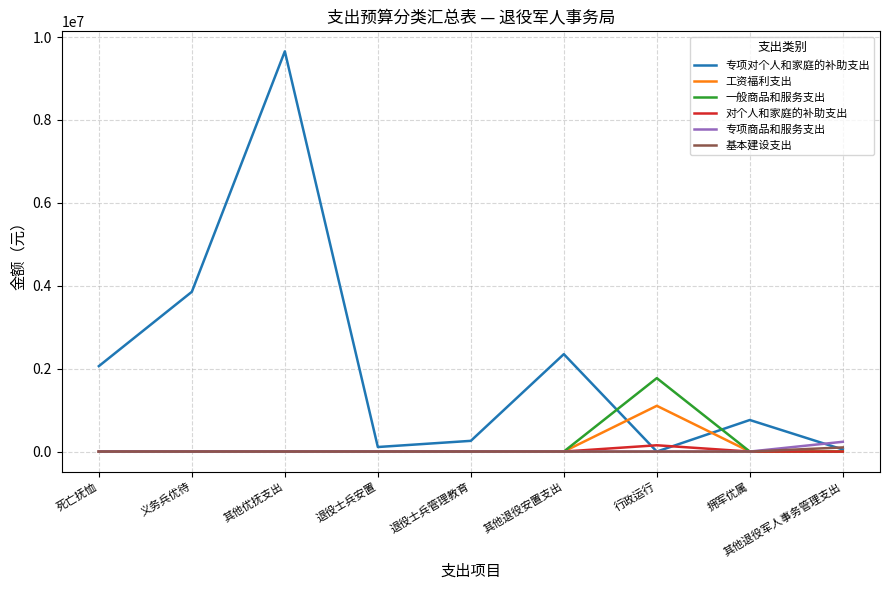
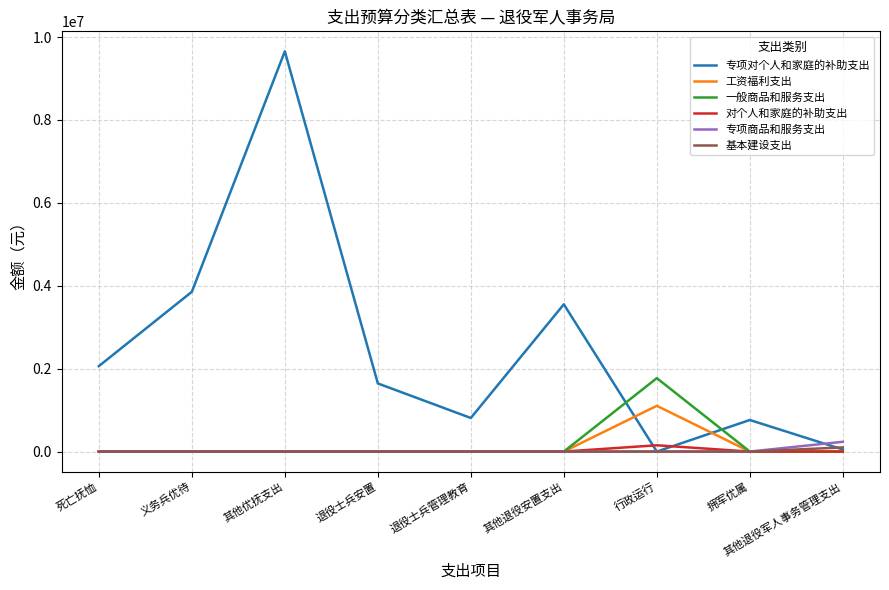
专项对个人和家庭的补助支出, 退役士兵安置: 100000 -> 1600000
专项对个人和家庭的补助支出, 退役士兵管理教育: 300000 -> 800000
专项对个人和家庭的补助支出, 其他退役安置支出: 2400000 -> 3600000
